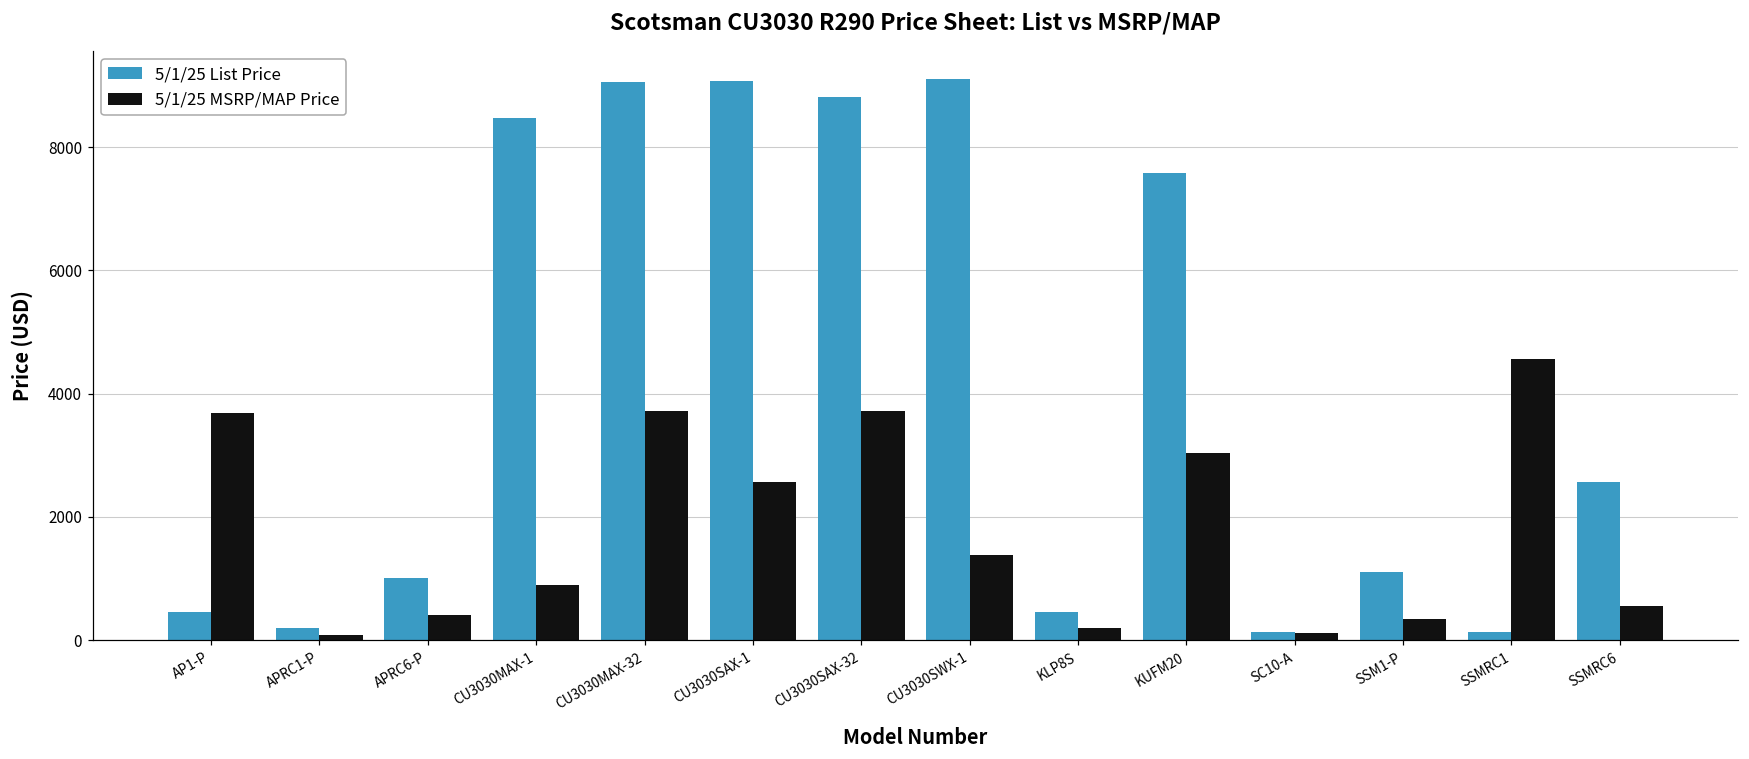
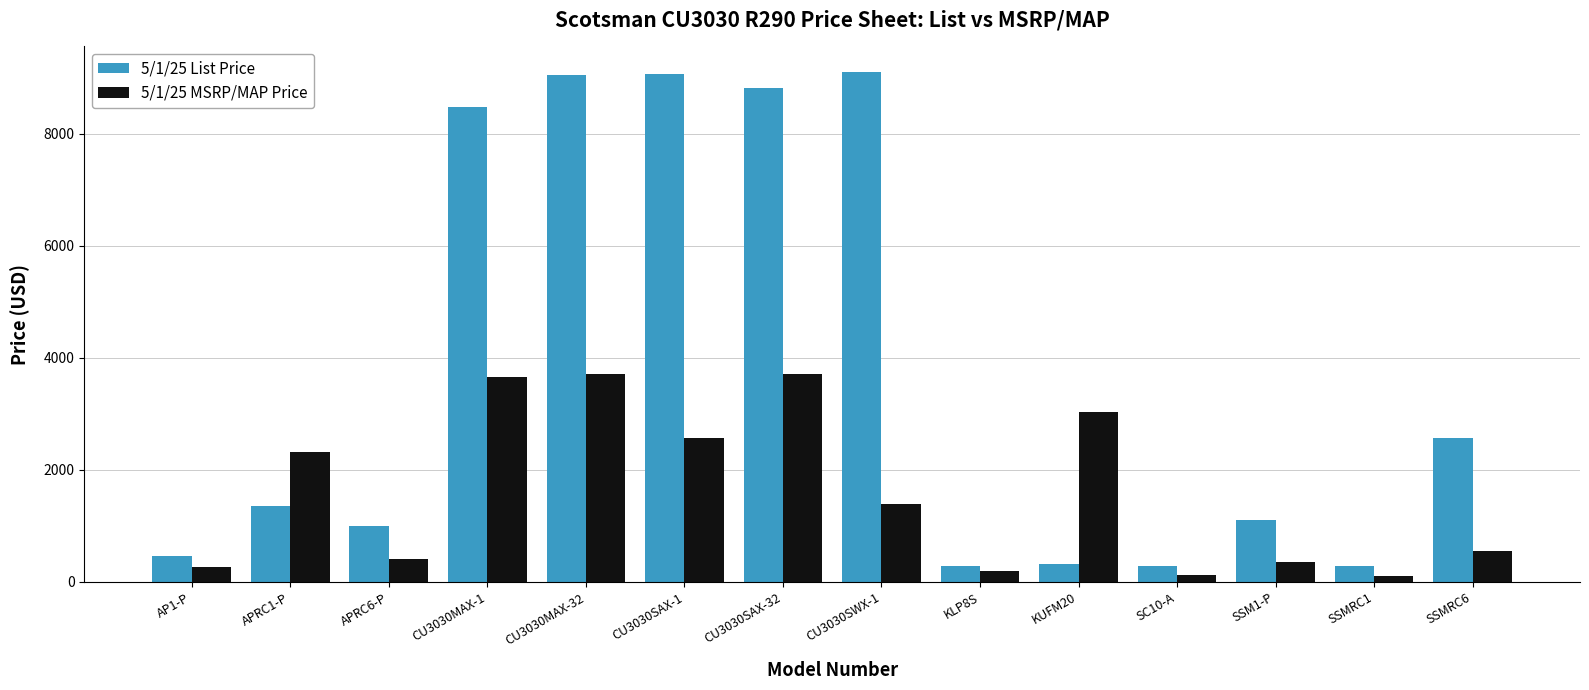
5/1/25 MSRP/MAP Price, AP1-P: 3700 -> 300
5/1/25 List Price, APRC1-P: 200 -> 1300
5/1/25 MSRP/MAP Price, APRC1-P: 100 -> 2300
5/1/25 MSRP/MAP Price, CU3030MAX-1: 900 -> 3700
5/1/25 List Price, KLP8S: 500 -> 300
5/1/25 List Price, KUFM20: 7600 -> 300
5/1/25 List Price, SC10-A: 100 -> 300
5/1/25 List Price, SSMRC1: 100 -> 300
5/1/25 MSRP/MAP Price, SSMRC1: 4600 -> 100
